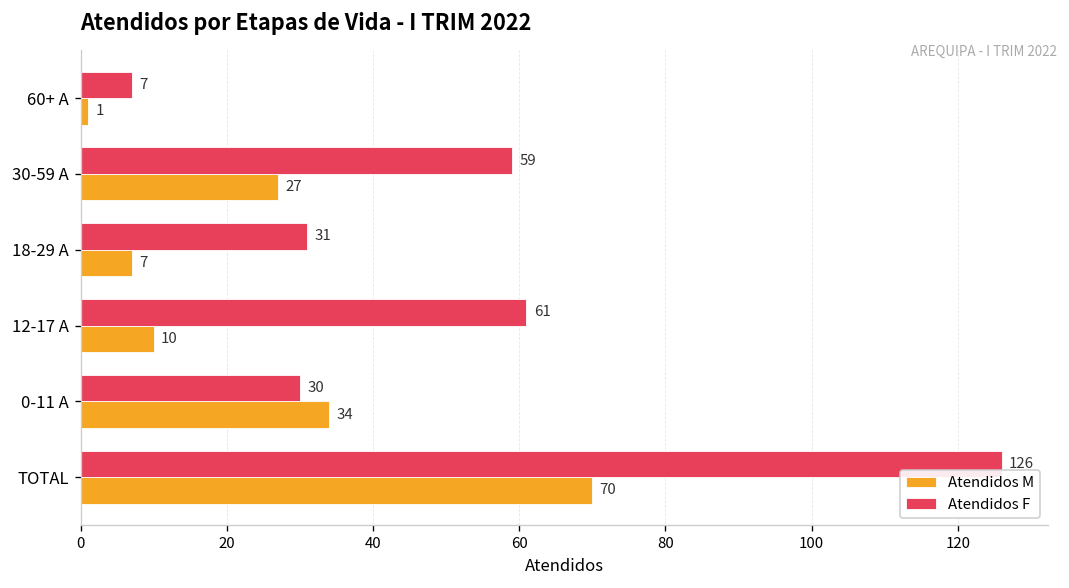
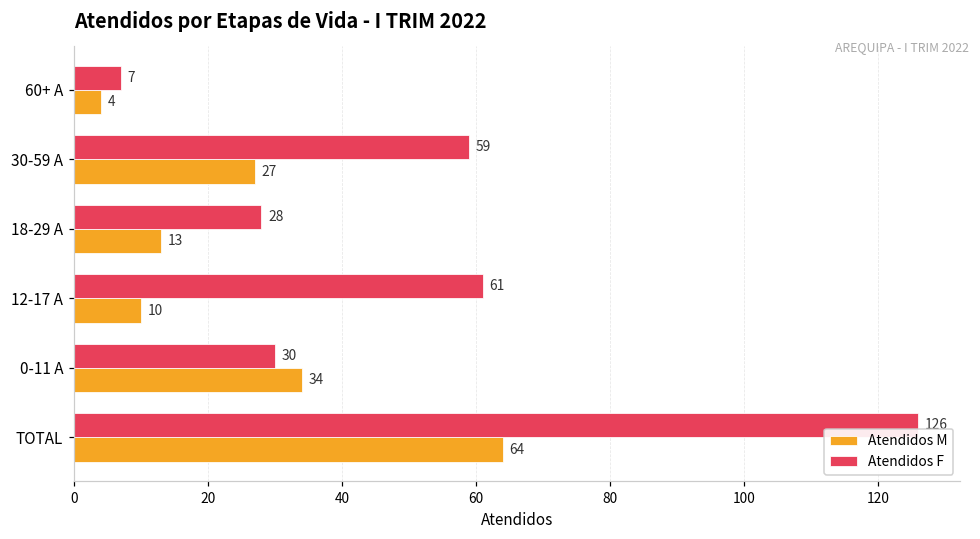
Atendidos M, 60+ A: 1 -> 4
Atendidos F, 18-29 A: 31 -> 28
Atendidos M, 18-29 A: 7 -> 13
Atendidos M, TOTAL: 70 -> 64
